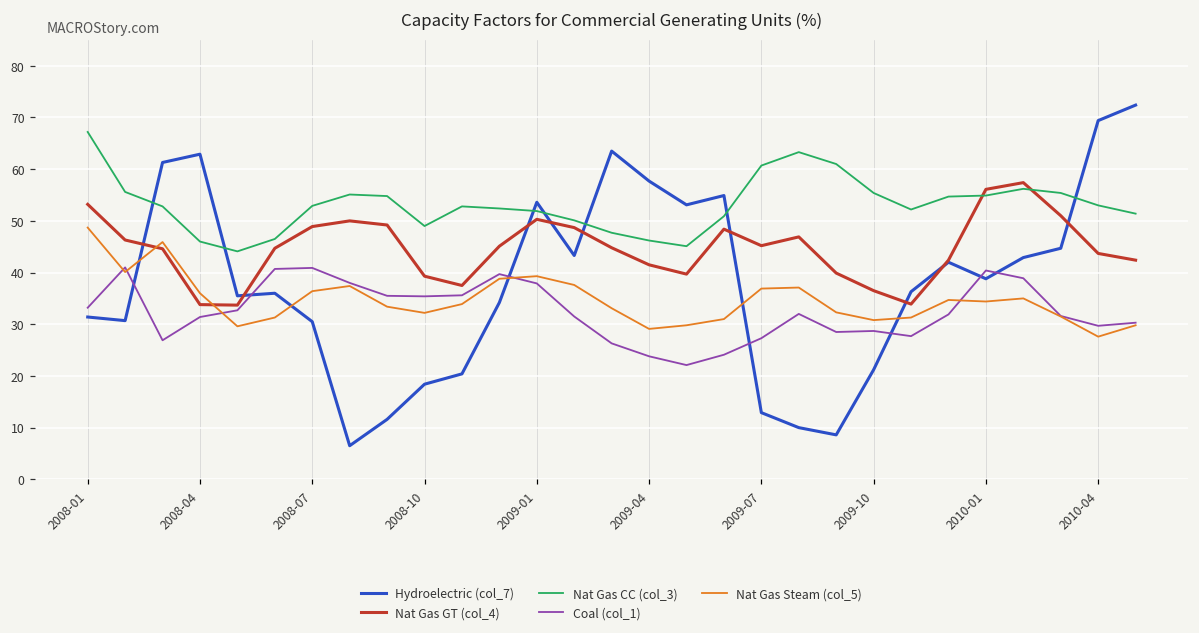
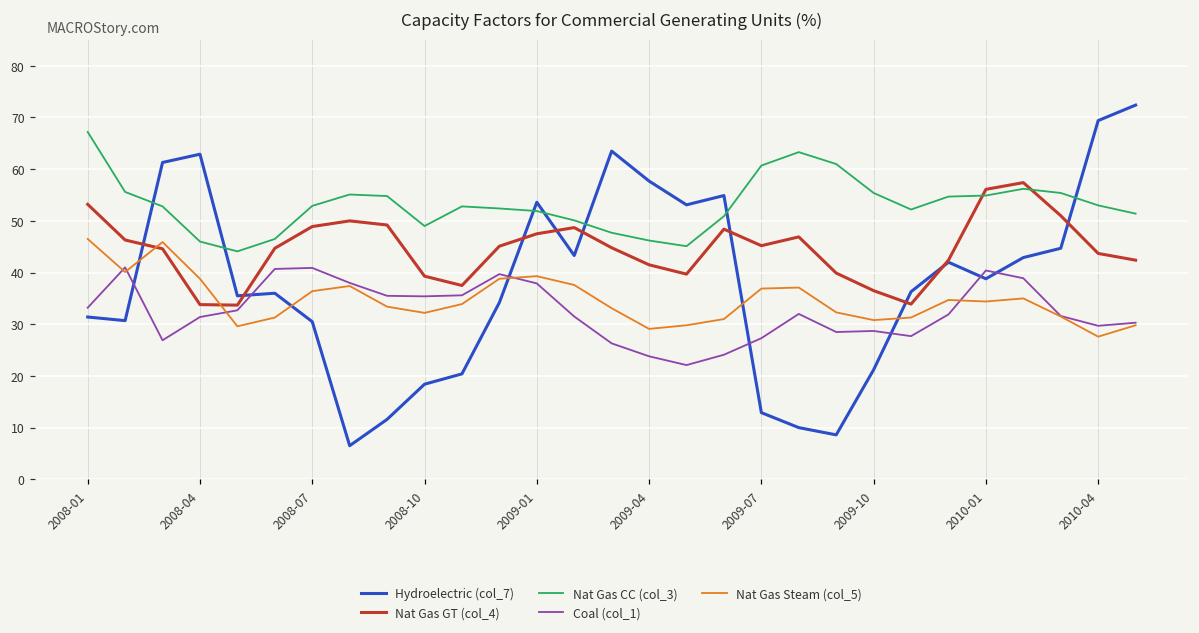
Nat Gas Steam (col_5), 2008-01: 49 -> 47
Nat Gas Steam (col_5), 2008-04: 36 -> 39
Nat Gas GT (col_4), 2009-01: 50 -> 48
